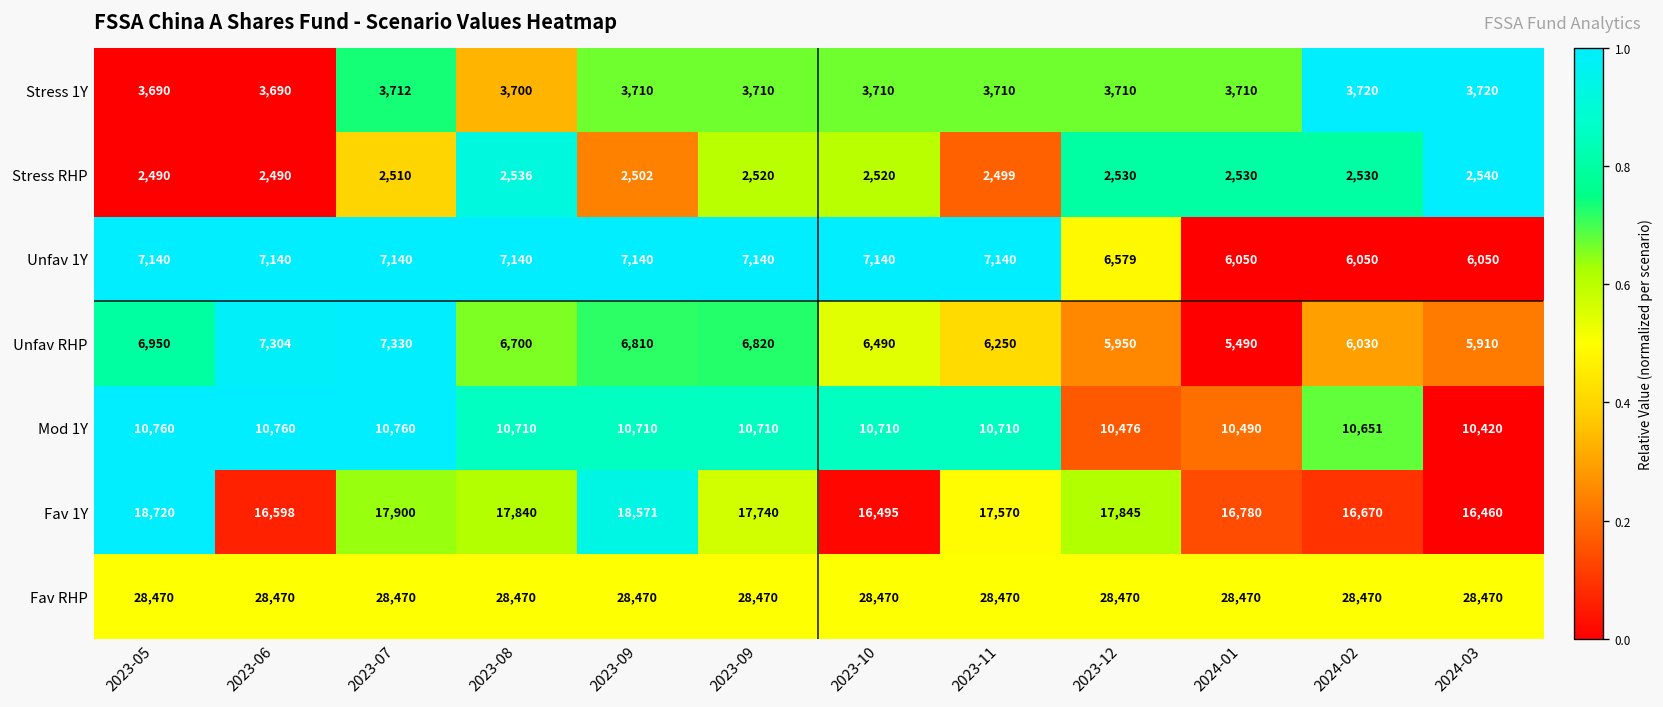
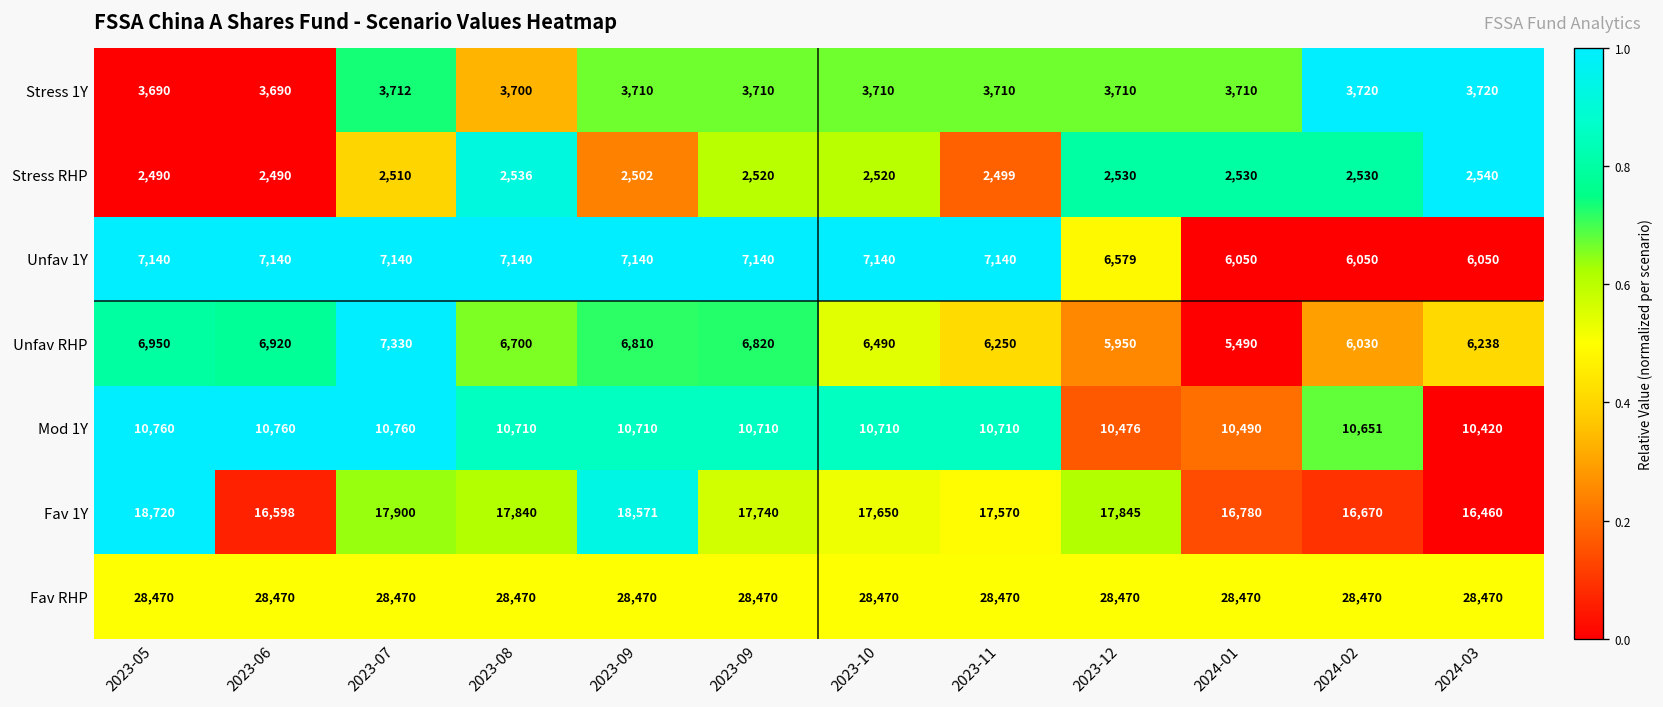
Unfav RHP, 2023-06: 7,304 -> 6,920
Unfav RHP, 2024-03: 5,910 -> 6,238
Fav 1Y, 2023-10: 16,495 -> 17,650
